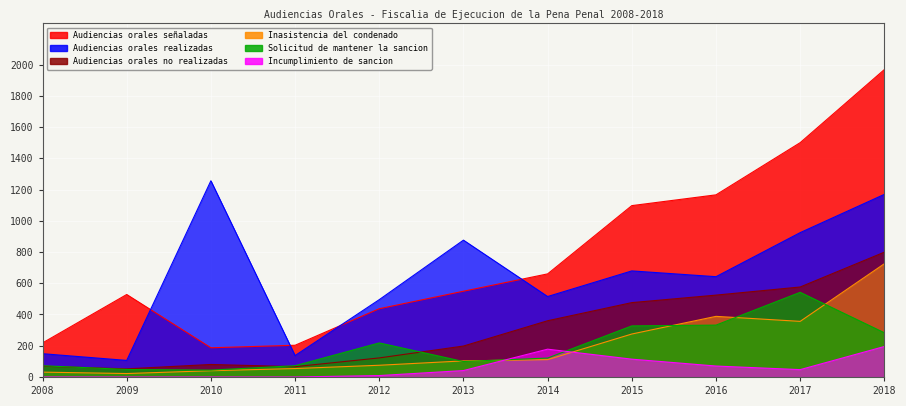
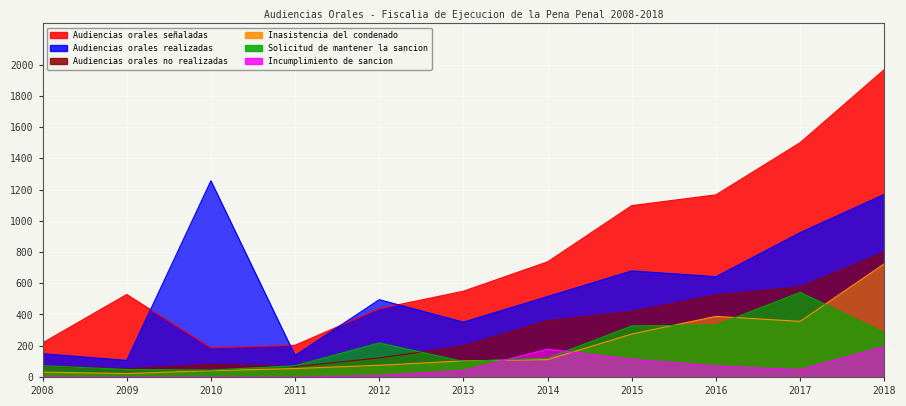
Audiencias orales realizadas, 2013: 880 -> 350
Audiencias orales señaladas, 2014: 660 -> 740
Audiencias orales no realizadas, 2015: 480 -> 420
